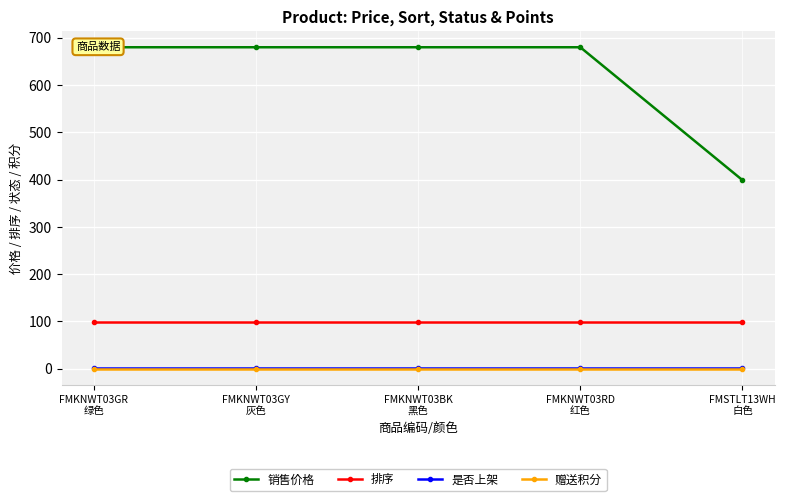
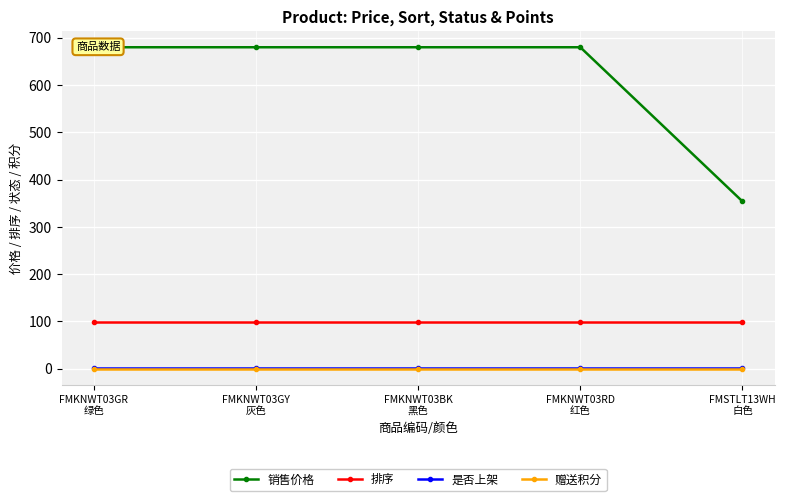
销售价格, FMSTLT13WH 白色: 400 -> 350
